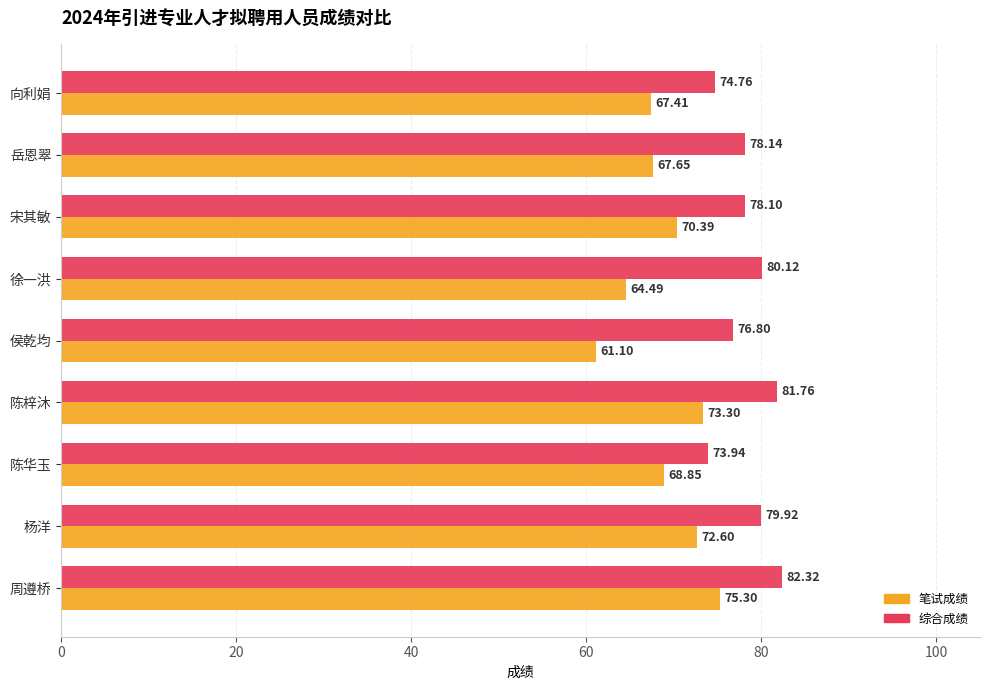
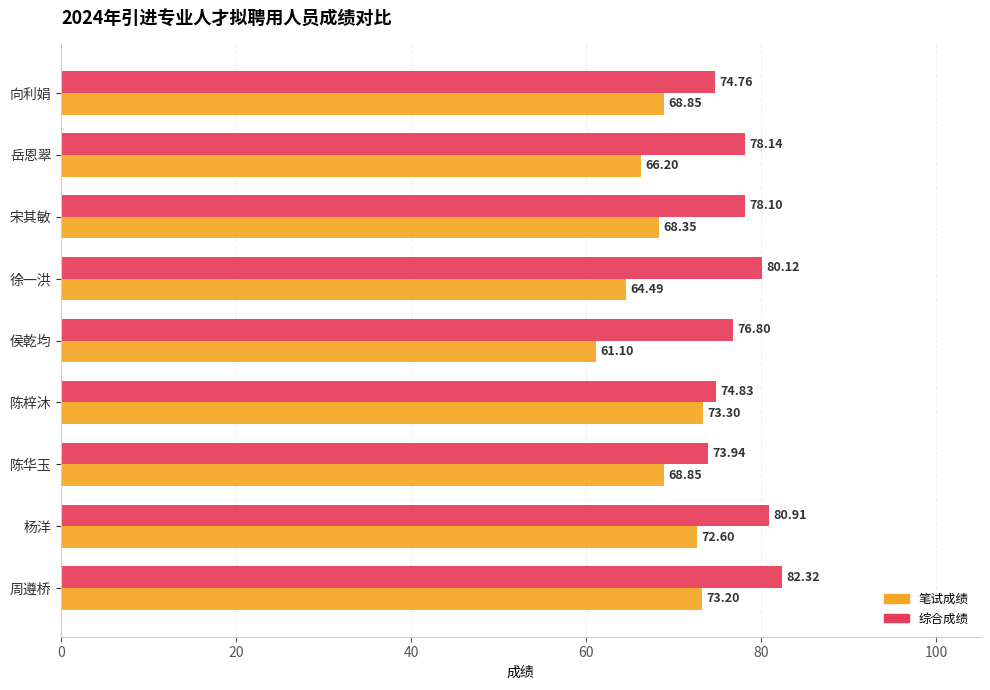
笔试成绩, 向利娟: 67.41 -> 68.85
笔试成绩, 岳恩翠: 67.65 -> 66.20
笔试成绩, 宋其敏: 70.39 -> 68.35
综合成绩, 陈梓沐: 81.76 -> 74.83
综合成绩, 杨洋: 79.92 -> 80.91
笔试成绩, 周遵桥: 75.30 -> 73.20
